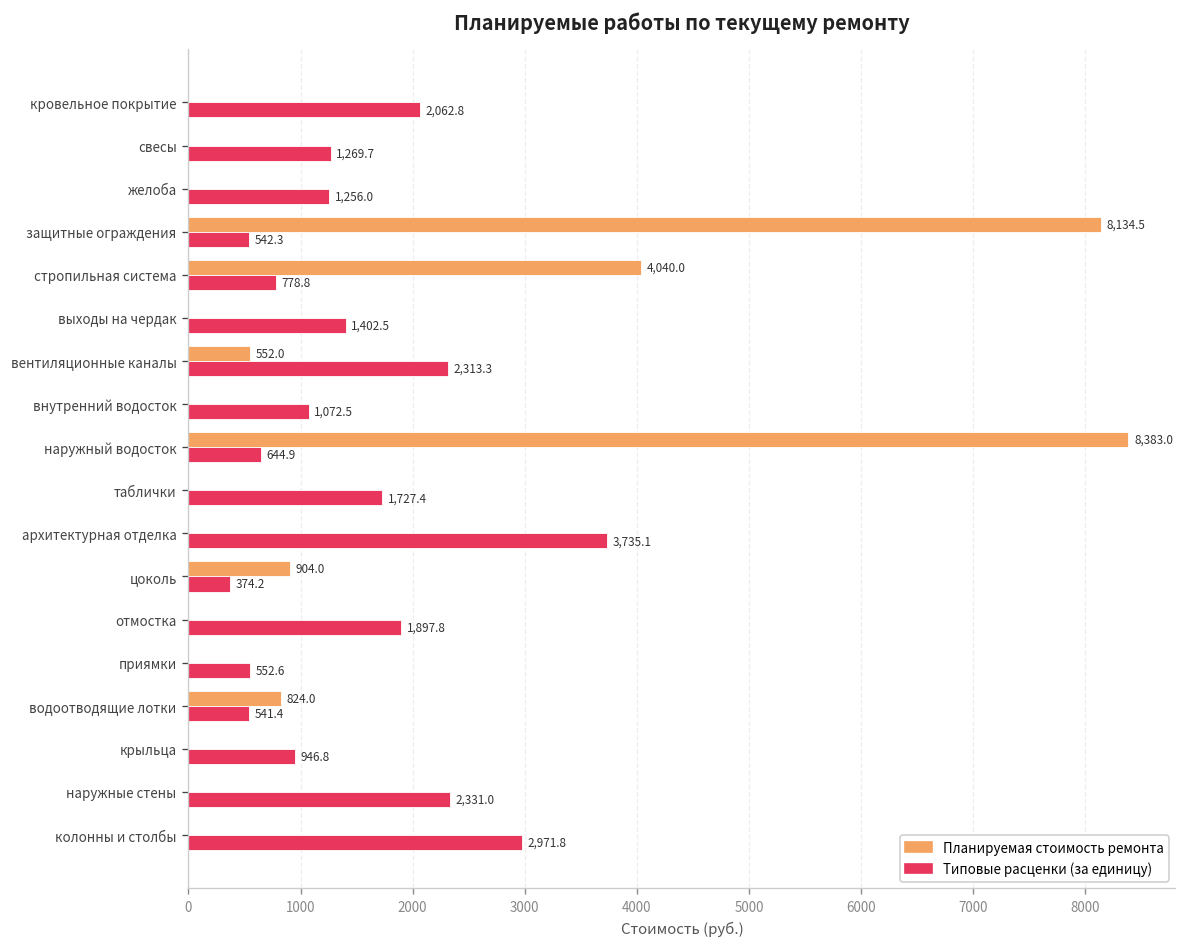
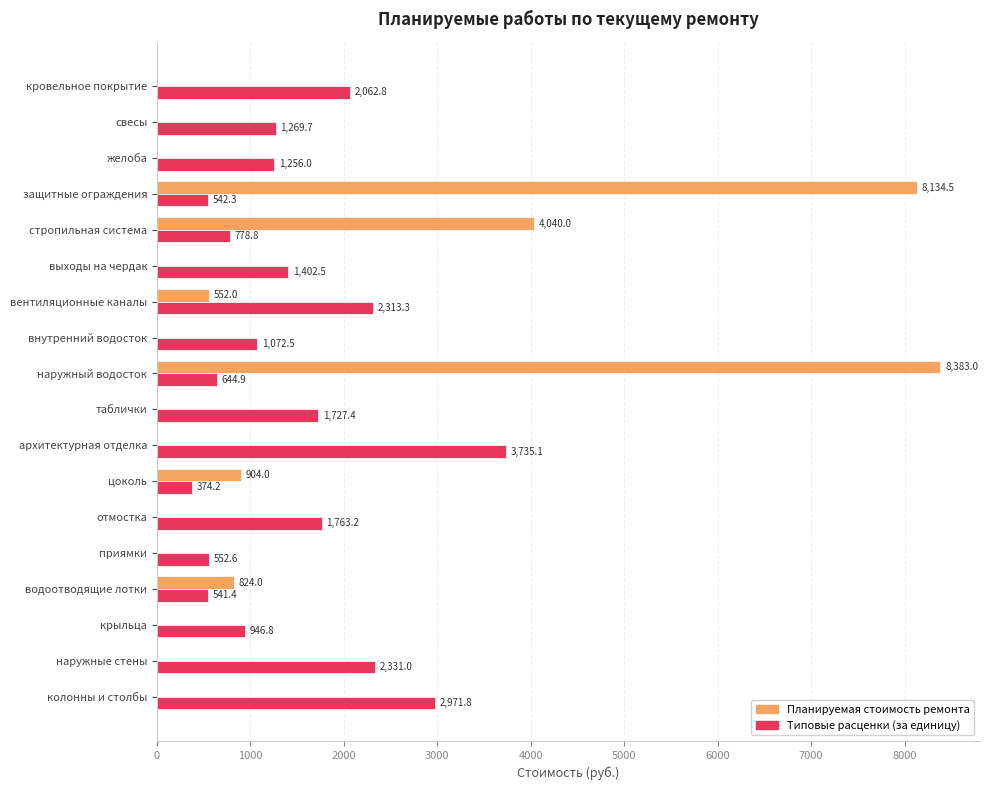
Типовые расценки (за единицу), отмостка: 1,897.8 -> 1,763.2
